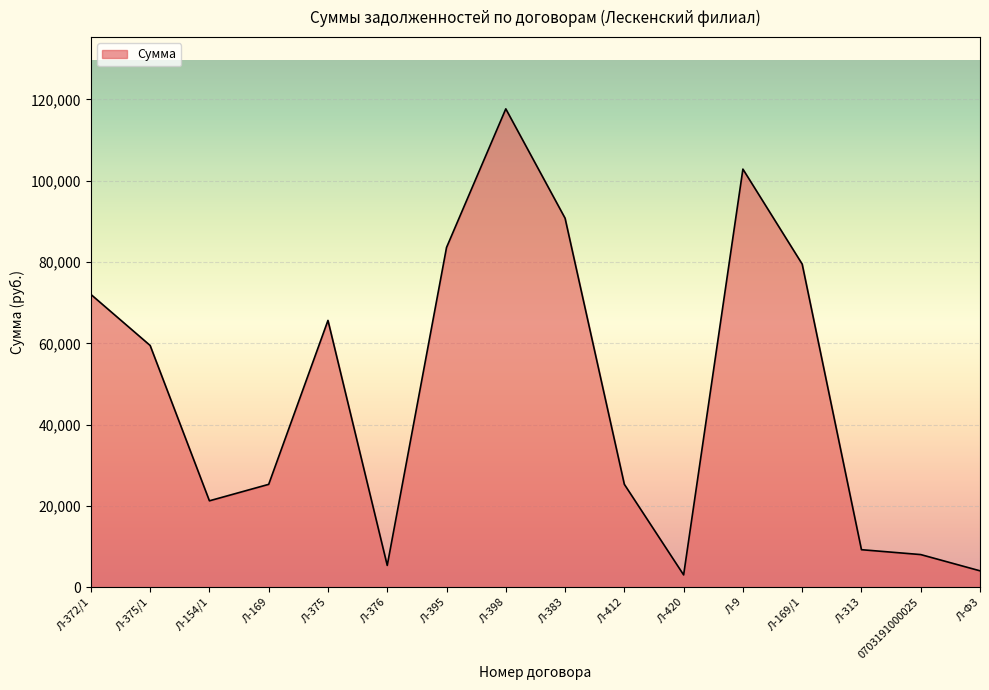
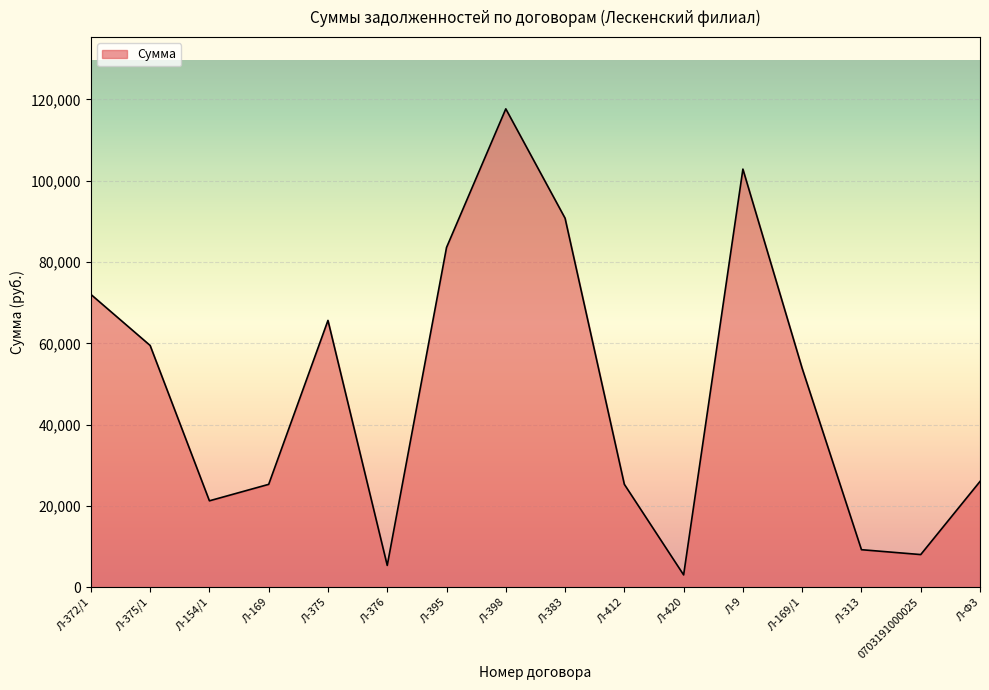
Л-169/1: 79,000 -> 54,000
Л-Ф3: 4,000 -> 26,000
